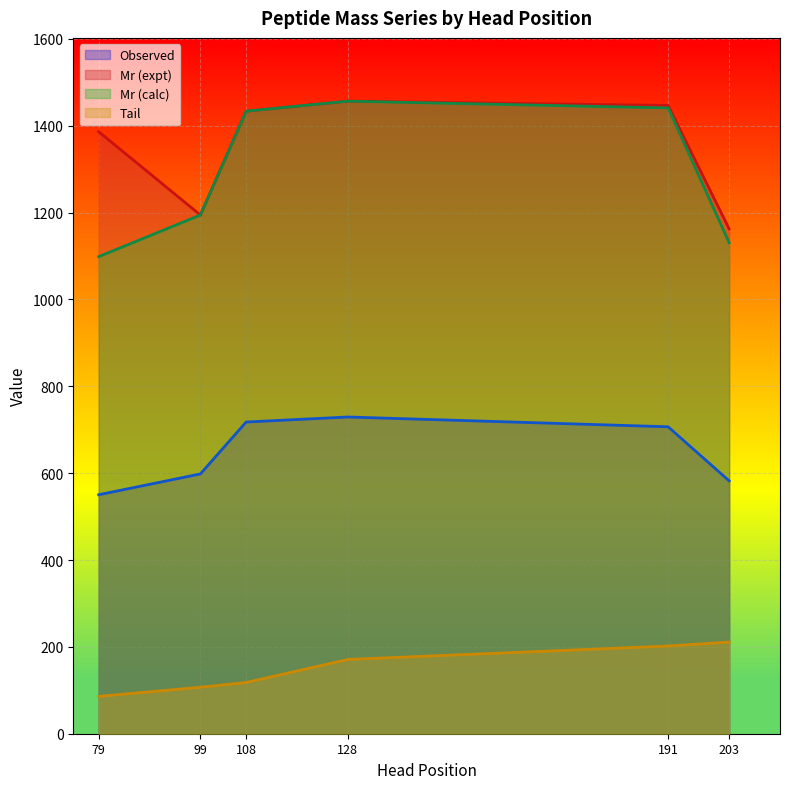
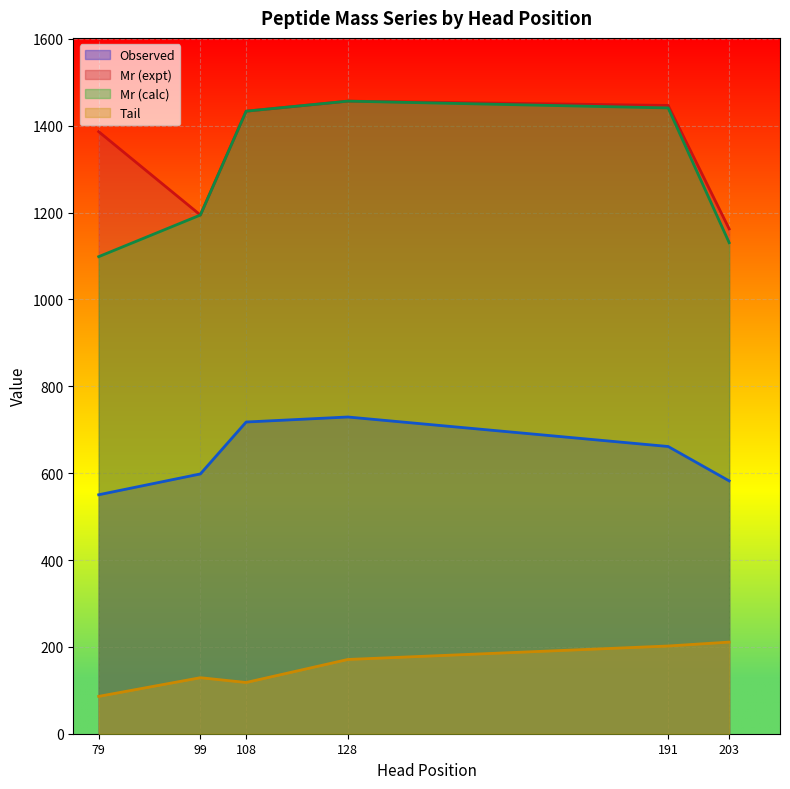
Tail, 99: 110 -> 130
Observed, 191: 710 -> 660
